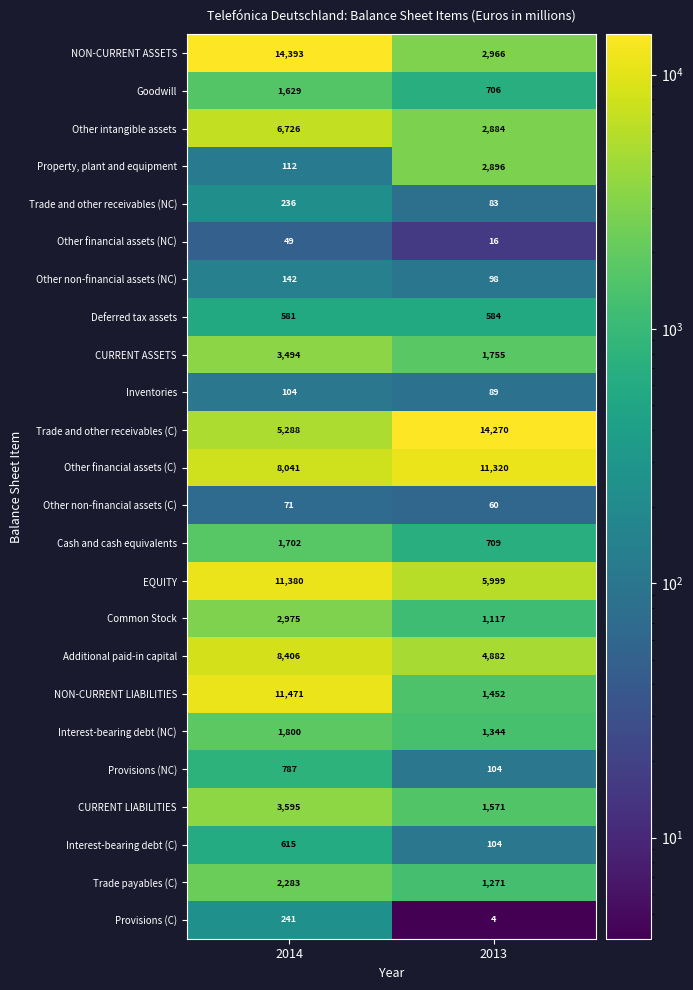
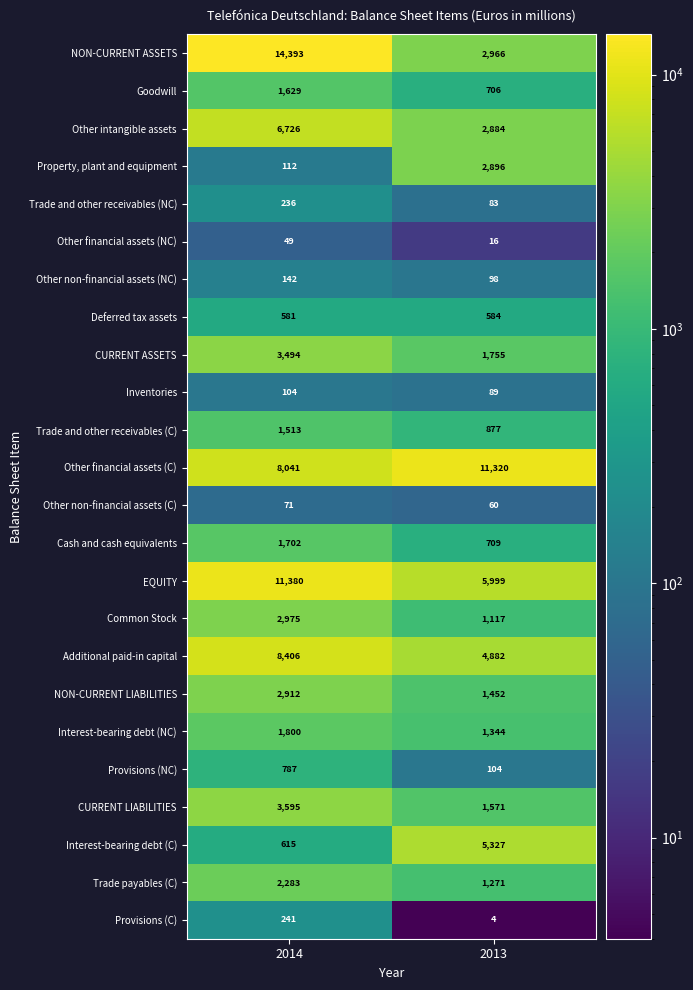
Trade and other receivables (C), 2014: 5,288 -> 1,513
Trade and other receivables (C), 2013: 14,270 -> 877
NON-CURRENT LIABILITIES, 2014: 11,471 -> 2,912
Interest-bearing debt (C), 2013: 104 -> 5,327
